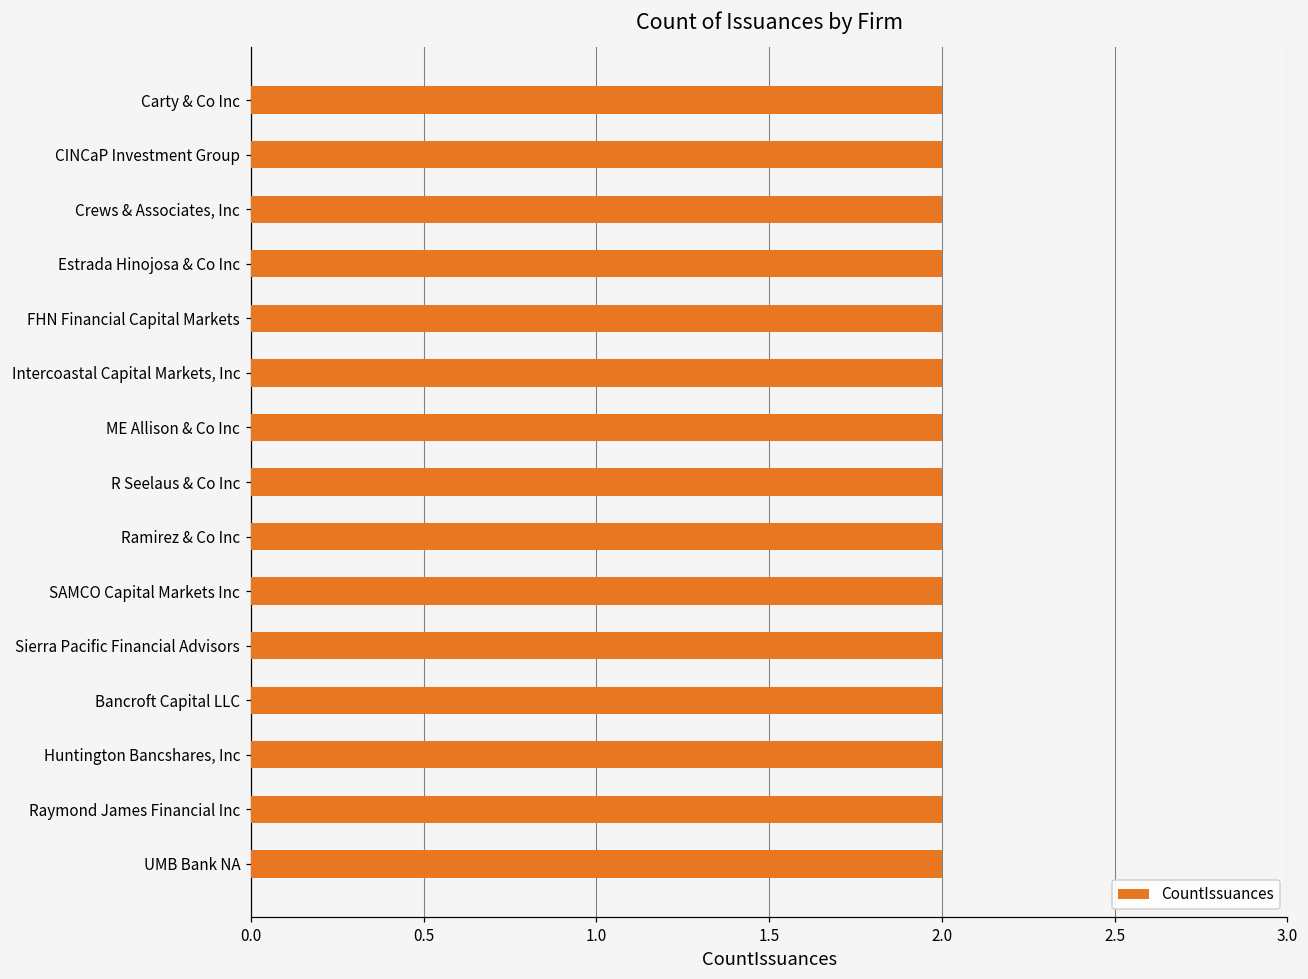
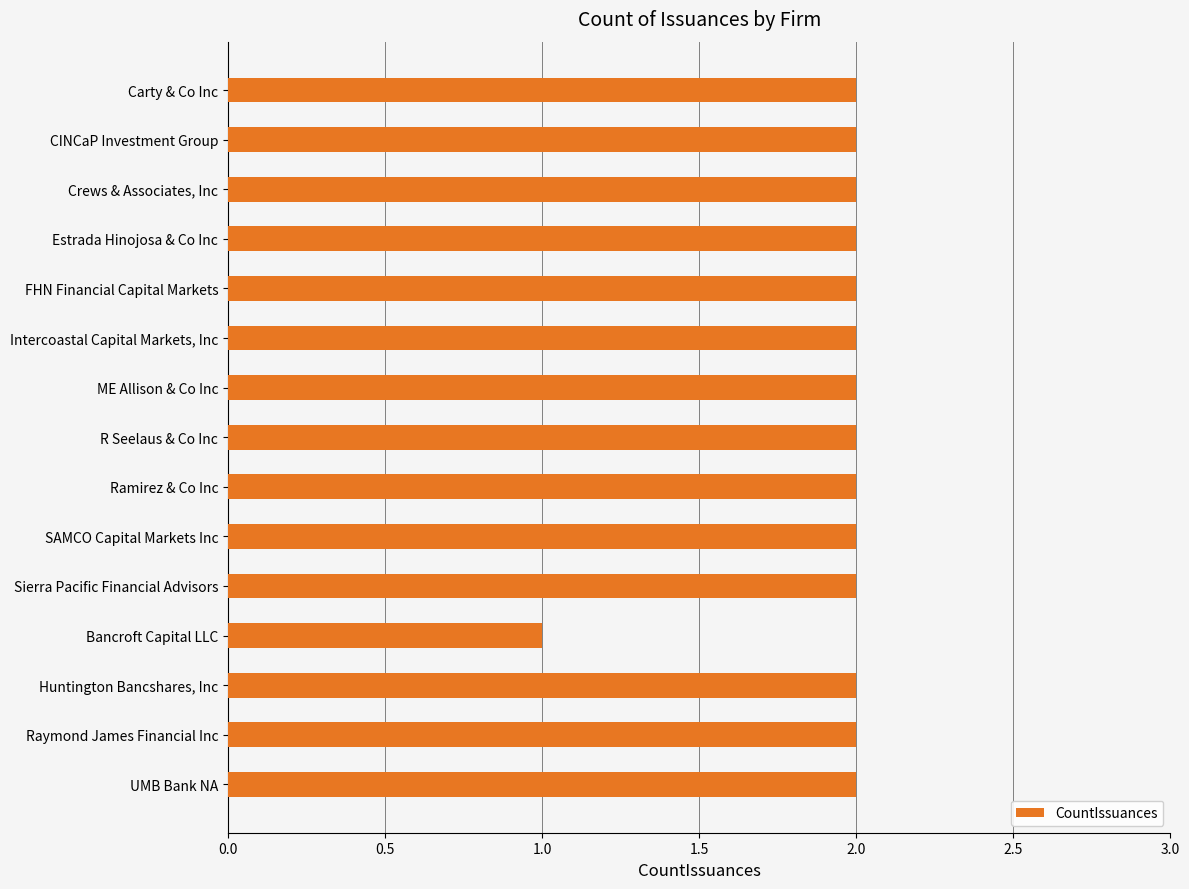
Bancroft Capital LLC: 2 -> 1
